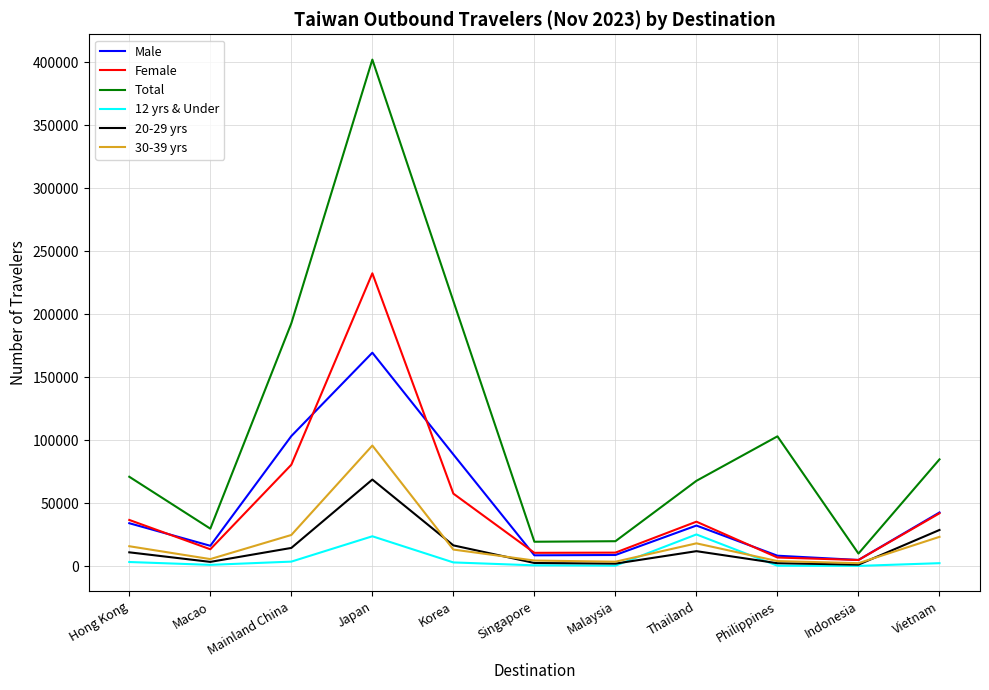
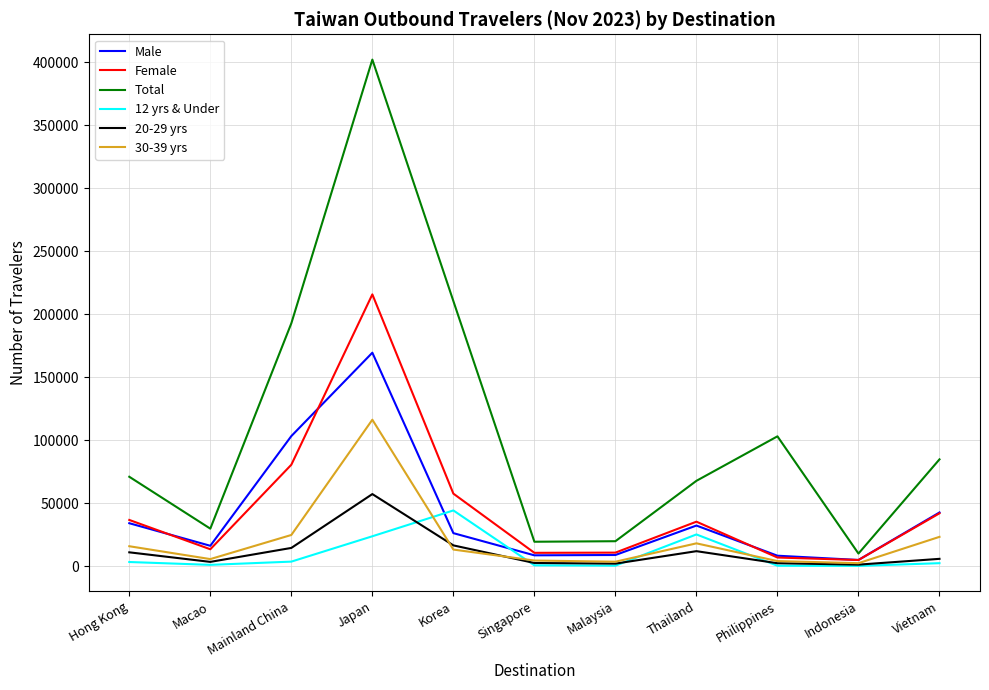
Female, Japan: 233000 -> 216000
20-29 yrs, Japan: 69000 -> 57000
30-39 yrs, Japan: 96000 -> 116000
Male, Korea: 89000 -> 26000
12 yrs & Under, Korea: 3000 -> 44000
20-29 yrs, Vietnam: 29000 -> 6000
